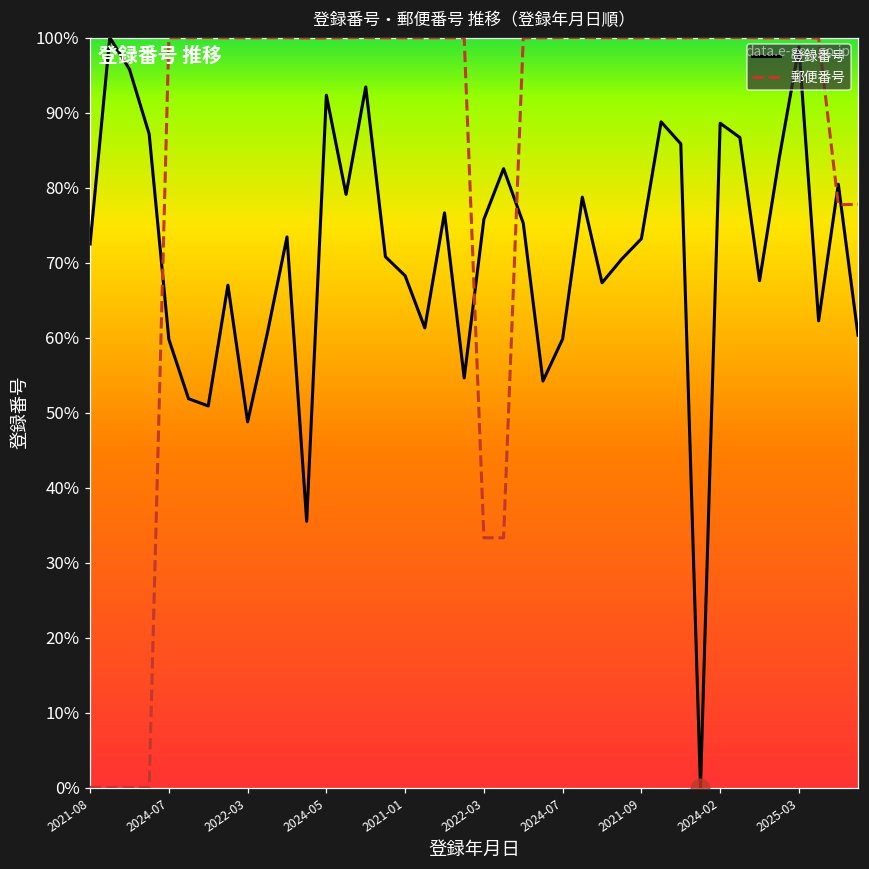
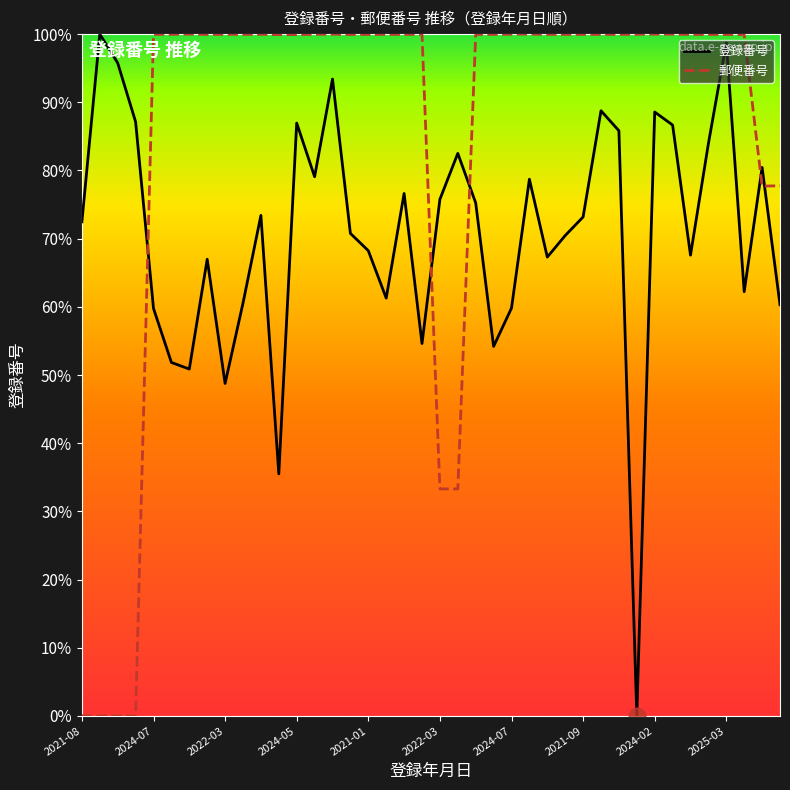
登録番号, 2024-05: 92% -> 87%
